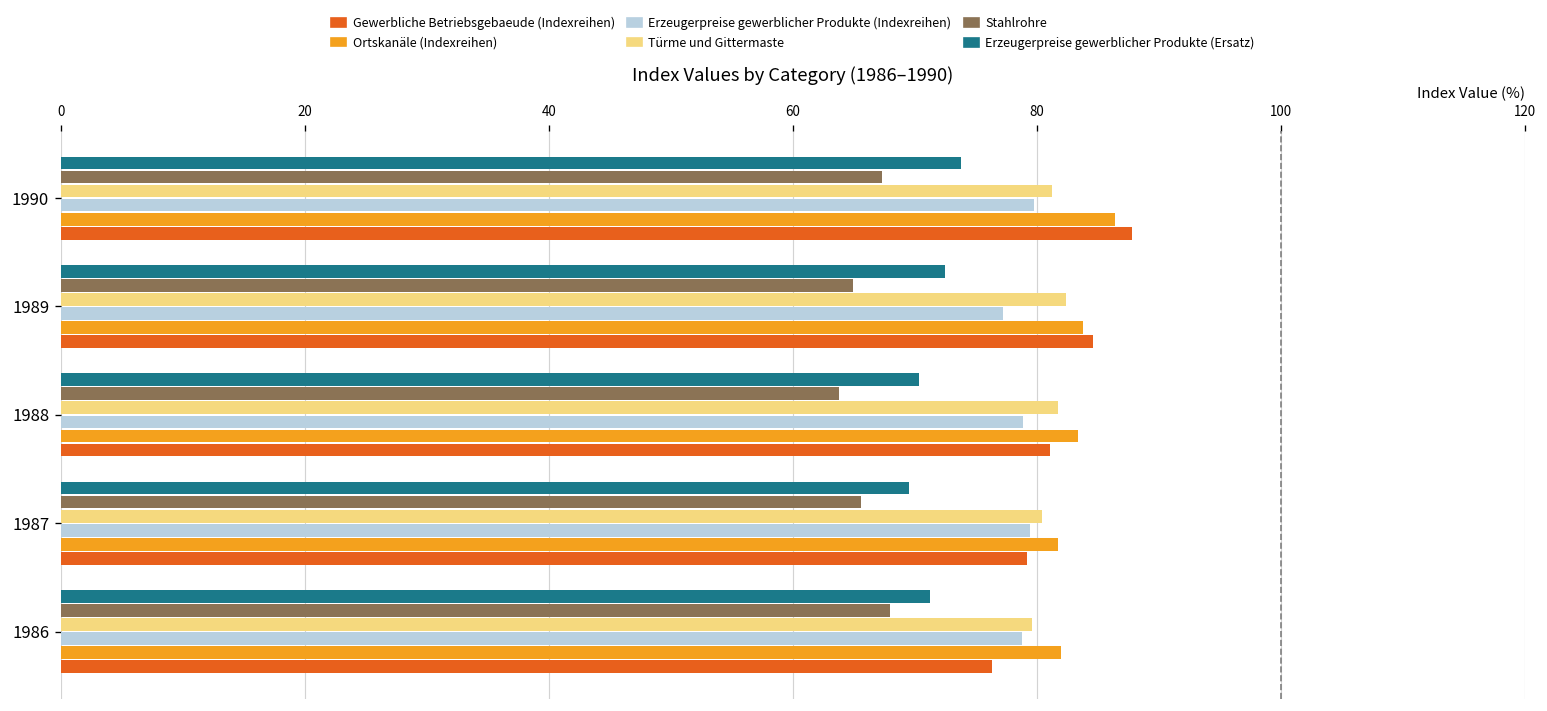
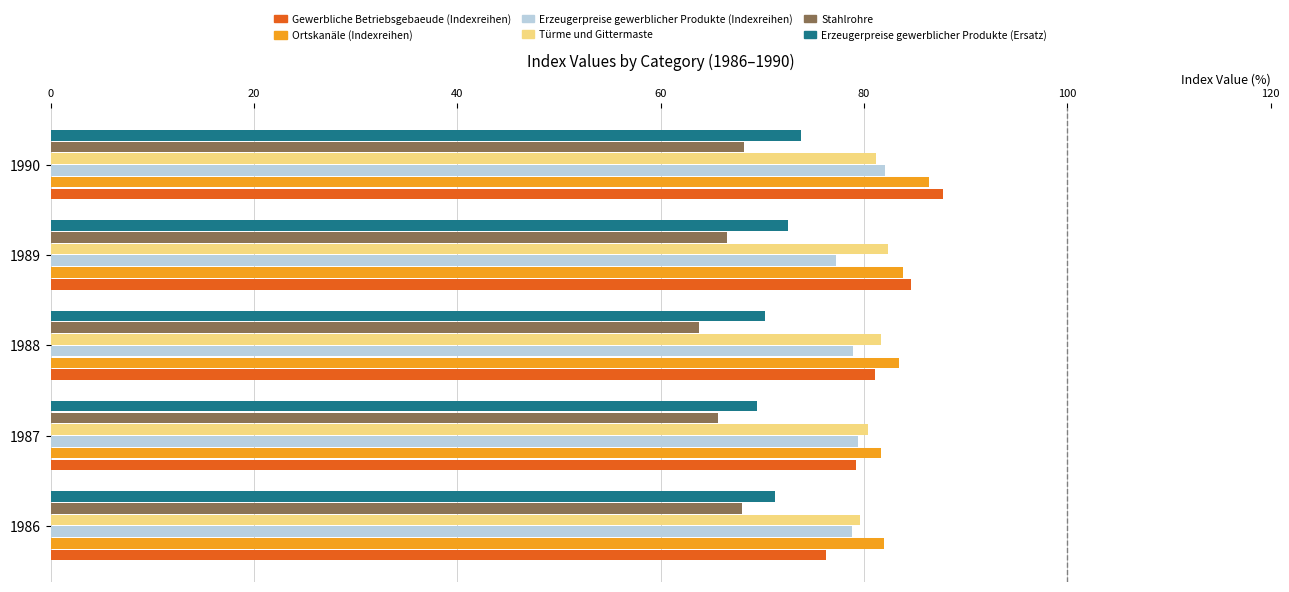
Stahlrohre, 1990: 67.3 -> 68.2
Erzeugerpreise gewerblicher Produkte (Indexreihen), 1990: 79.8 -> 82.1
Stahlrohre, 1989: 64.9 -> 66.5
